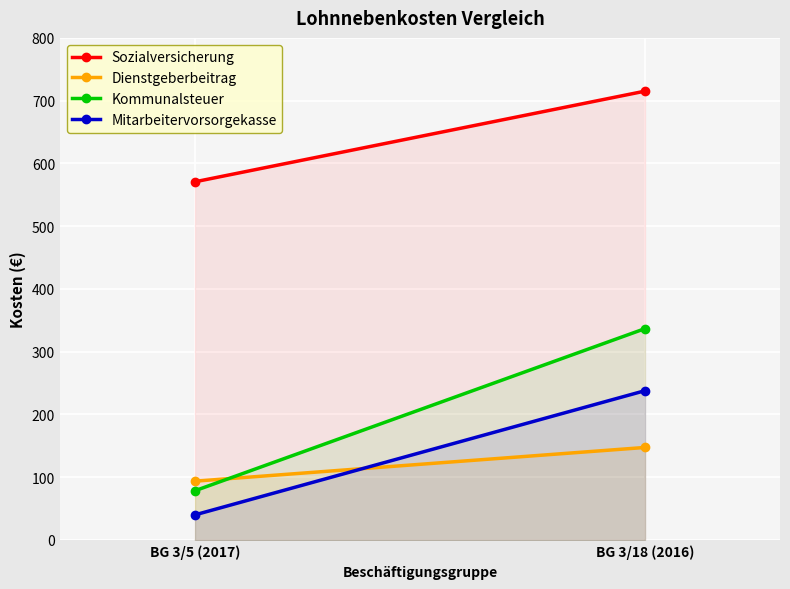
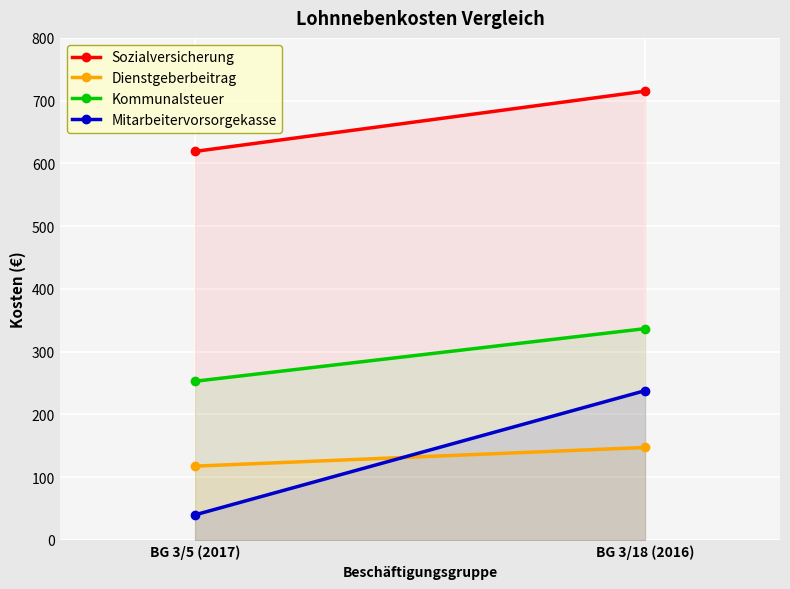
Sozialversicherung, BG 3/5 (2017): 570 -> 620
Dienstgeberbeitrag, BG 3/5 (2017): 90 -> 120
Kommunalsteuer, BG 3/5 (2017): 80 -> 250
